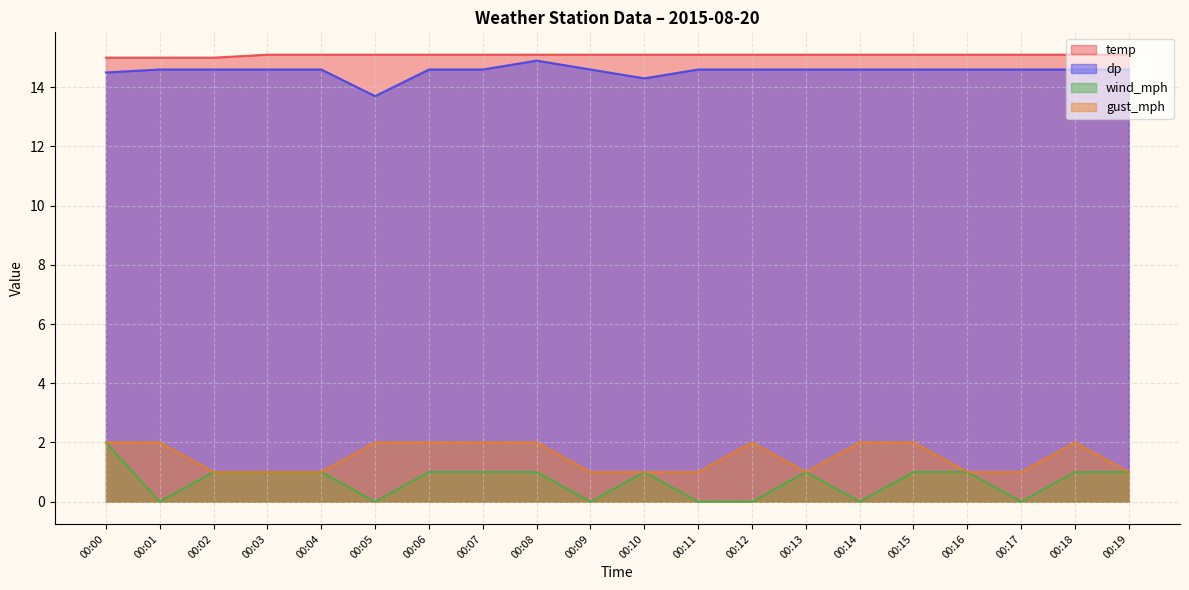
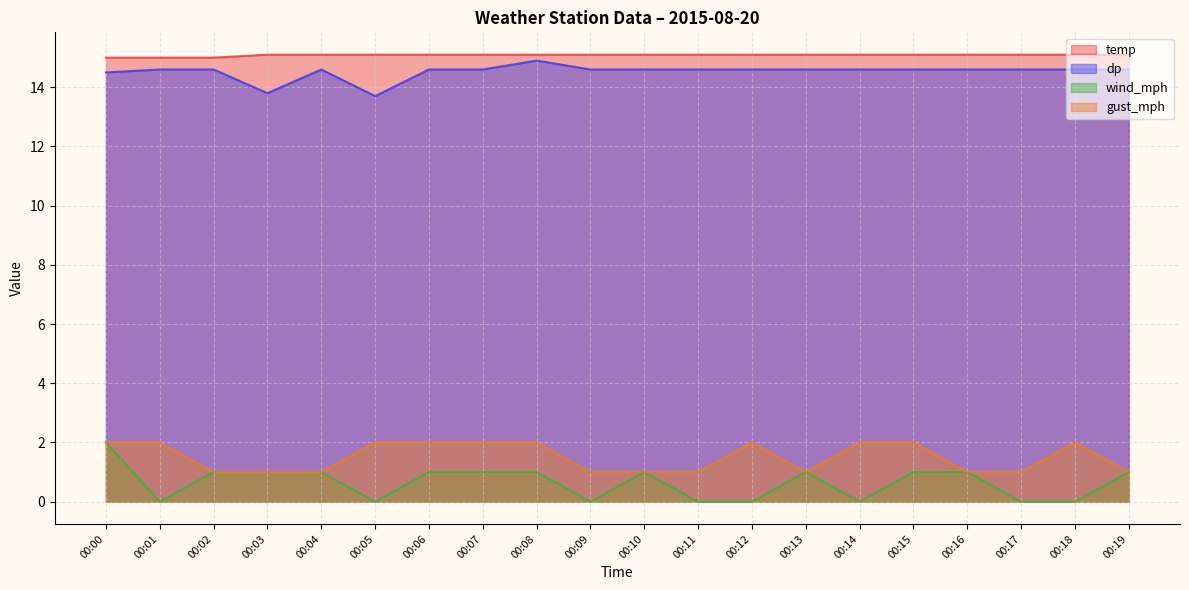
dp, 00:03: 14.6 -> 13.8
dp, 00:10: 14.3 -> 14.6
wind_mph, 00:18: 1 -> 0
